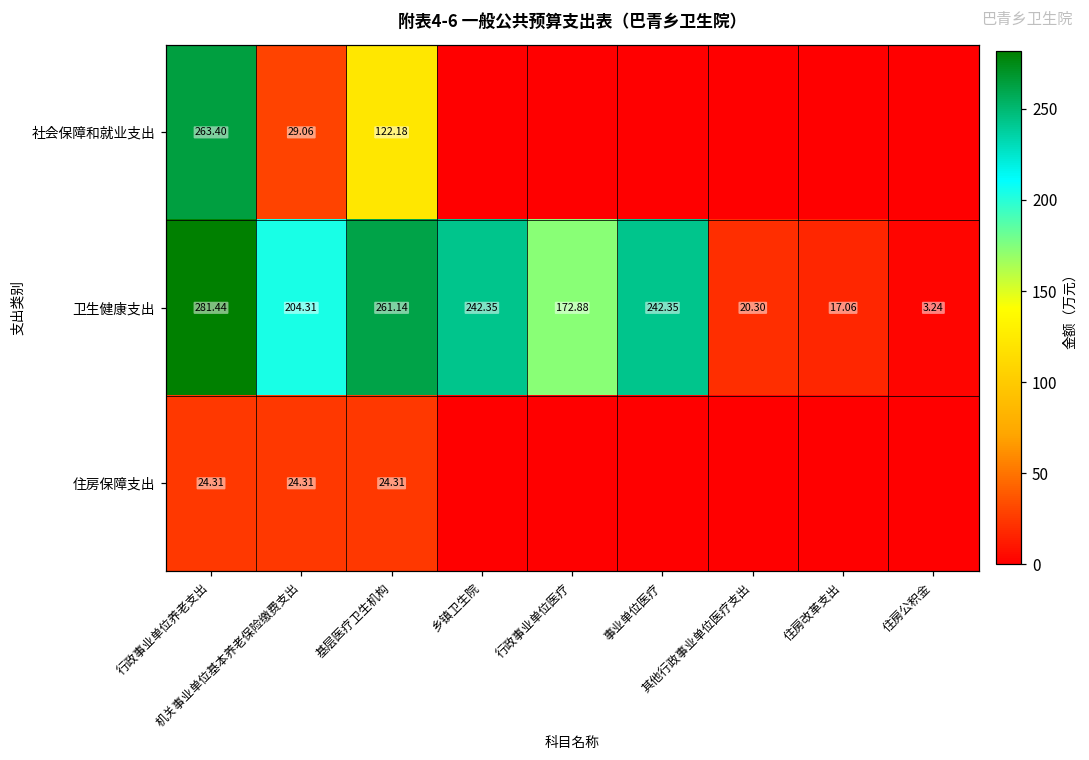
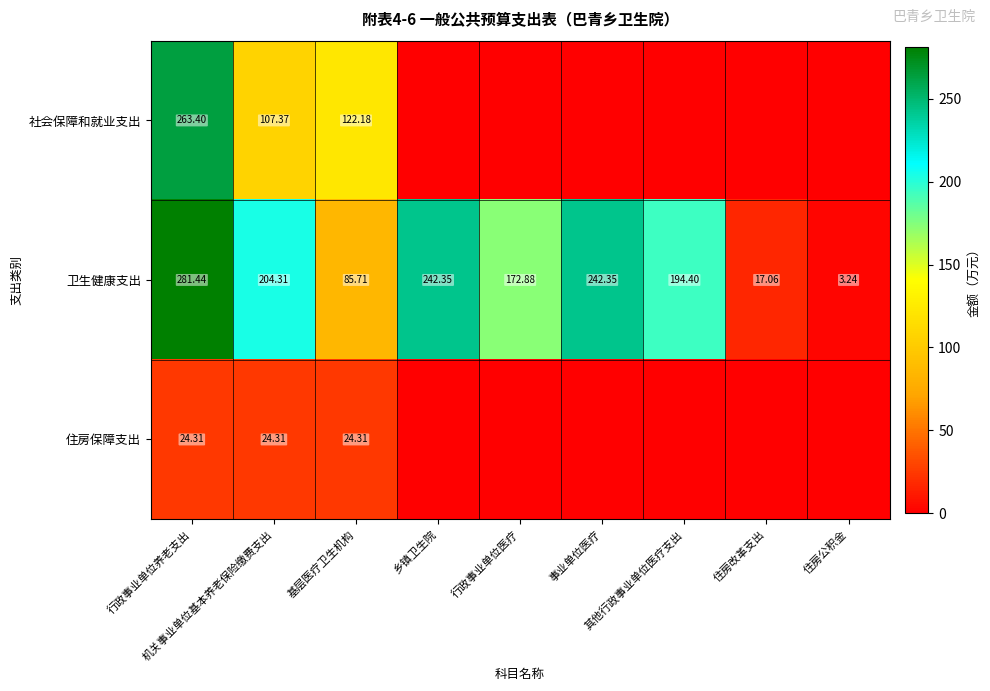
社会保障和就业支出, 机关事业单位基本养老保险缴费支出: 29.06 -> 107.37
卫生健康支出, 基层医疗卫生机构: 261.14 -> 85.71
卫生健康支出, 其他行政事业单位医疗支出: 20.30 -> 194.40
